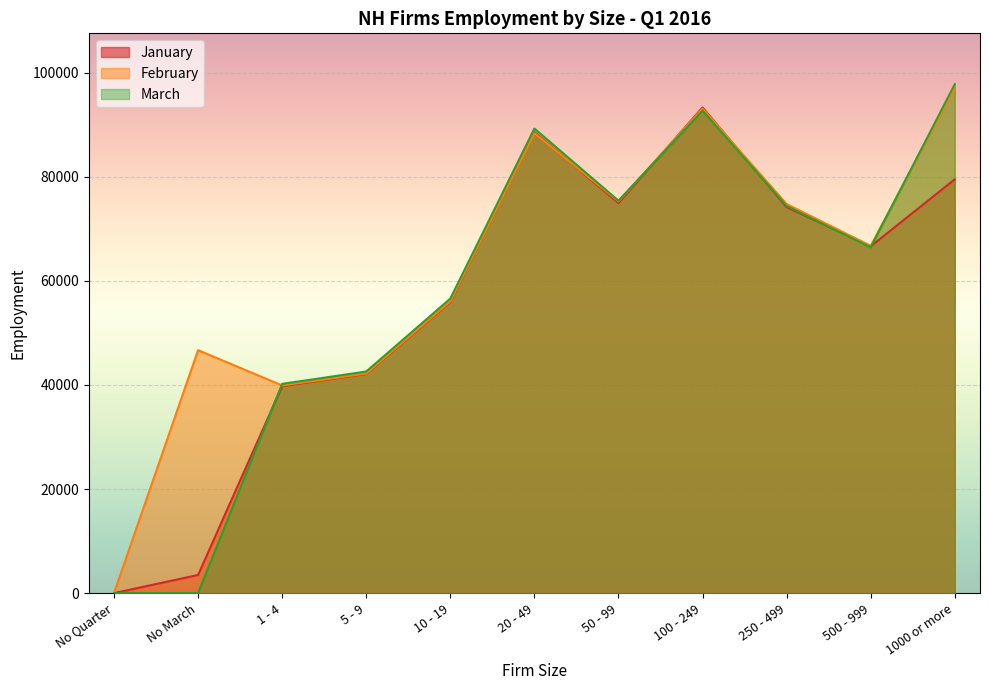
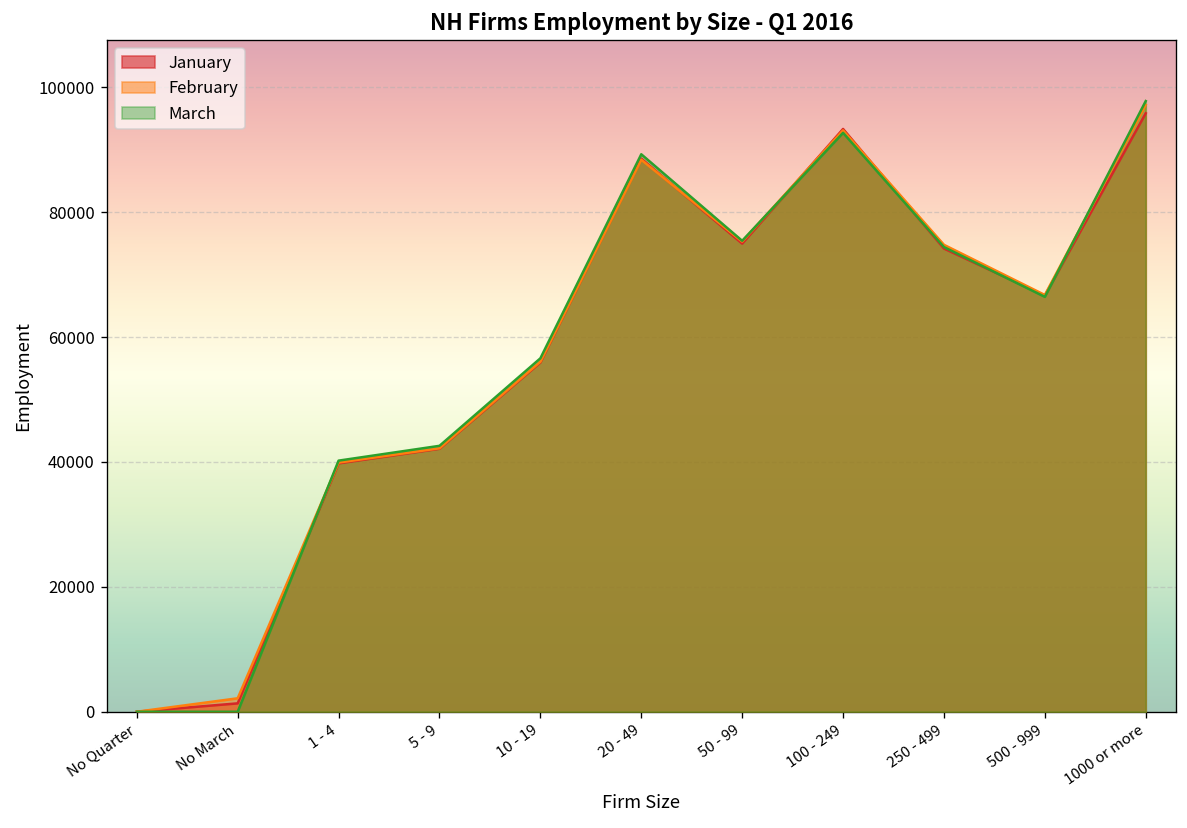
January, No March: 3000 -> 1000
February, No March: 47000 -> 2000
January, 1000 or more: 80000 -> 96000
